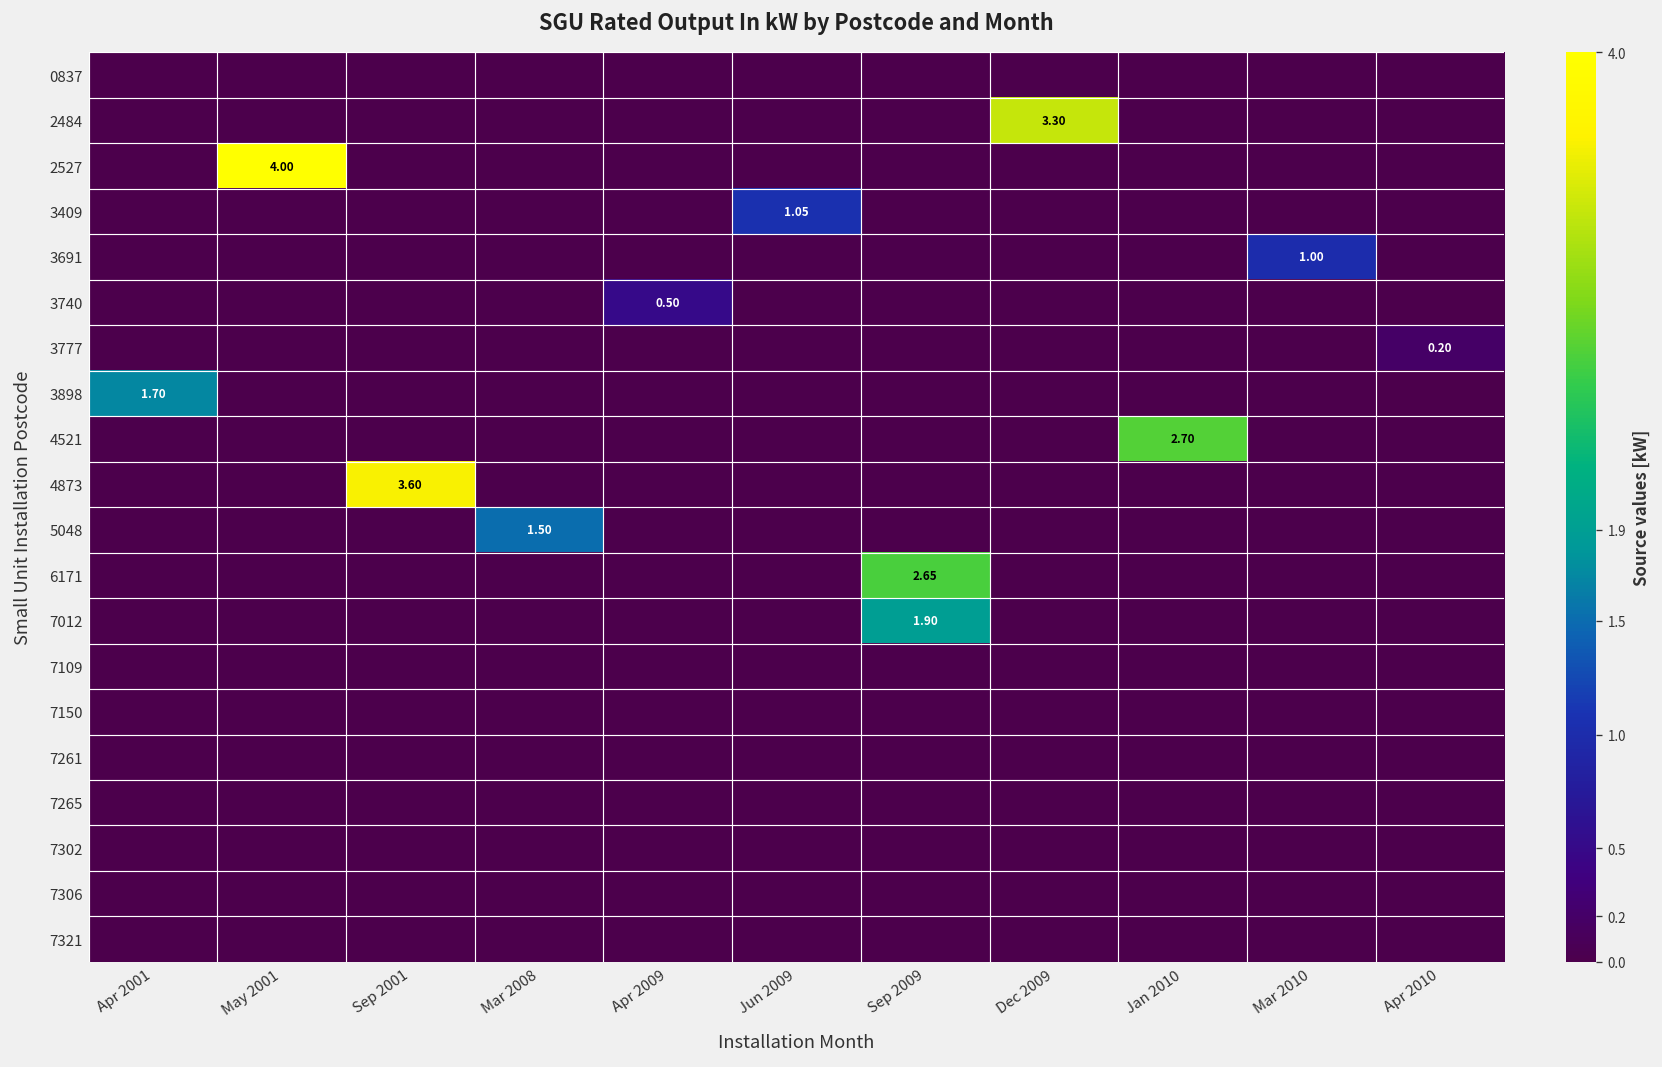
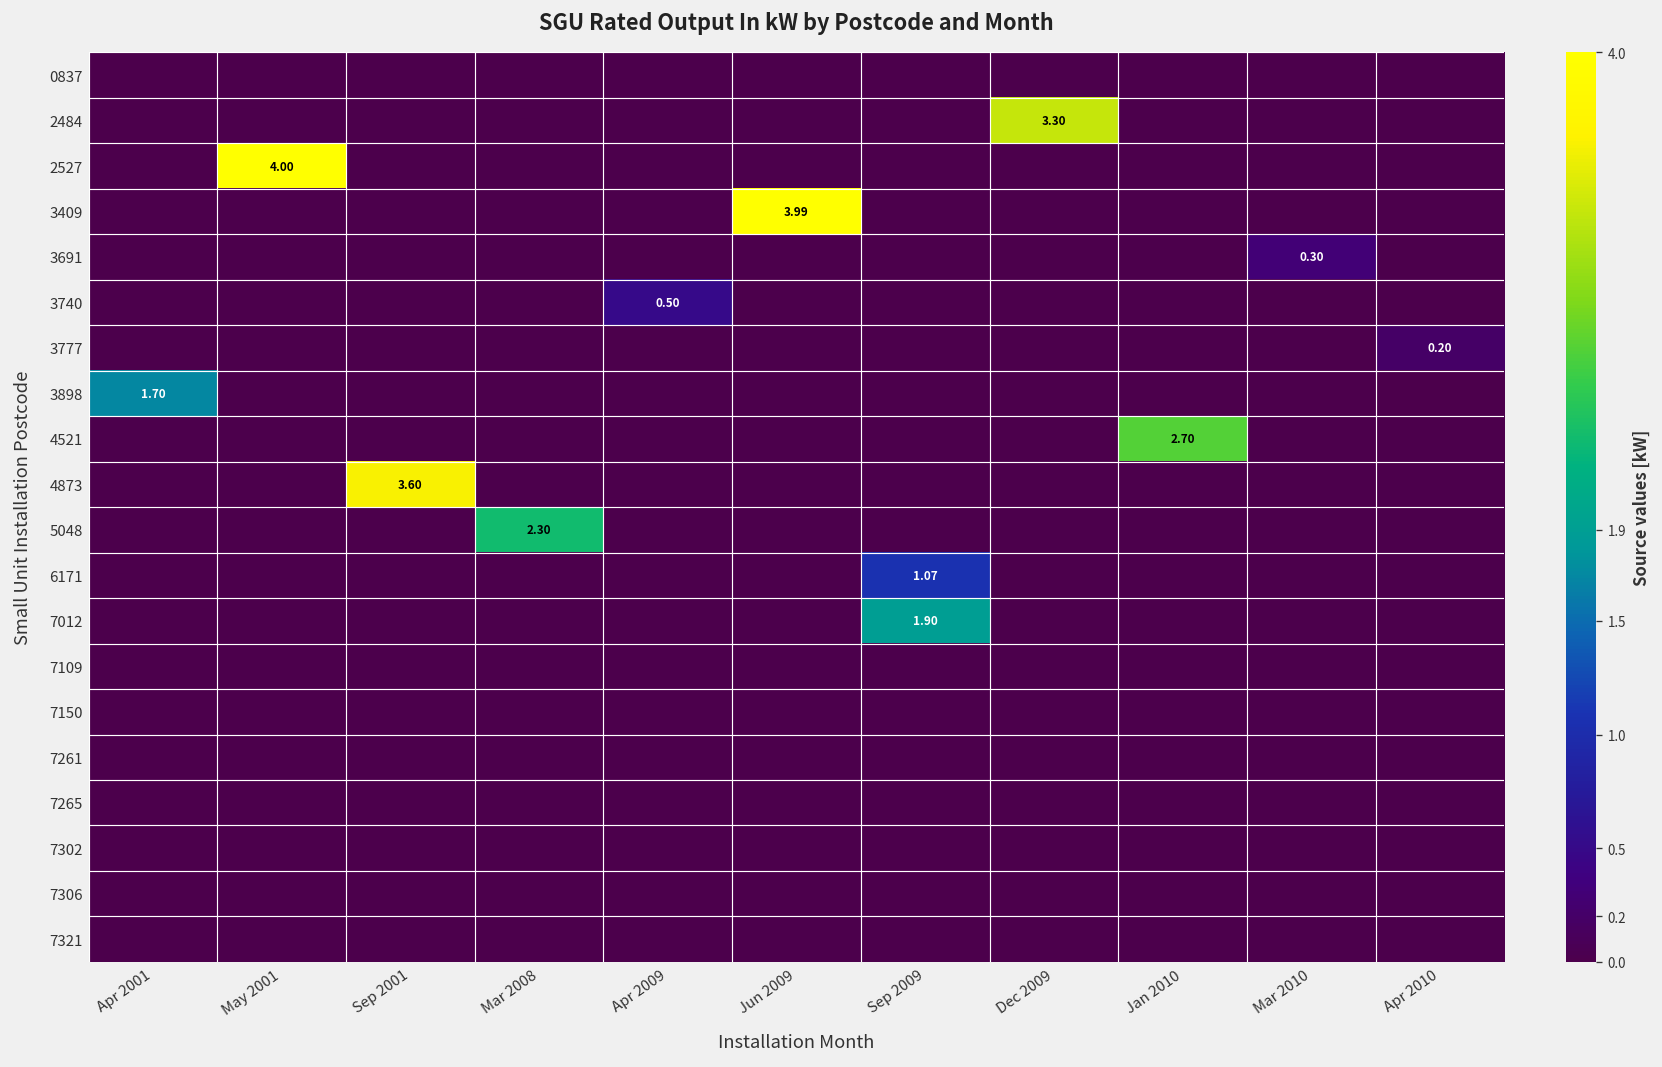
3409, Jun 2009: 1.05 -> 3.99
3691, Mar 2010: 1.00 -> 0.30
5048, Mar 2008: 1.50 -> 2.30
6171, Sep 2009: 2.65 -> 1.07
